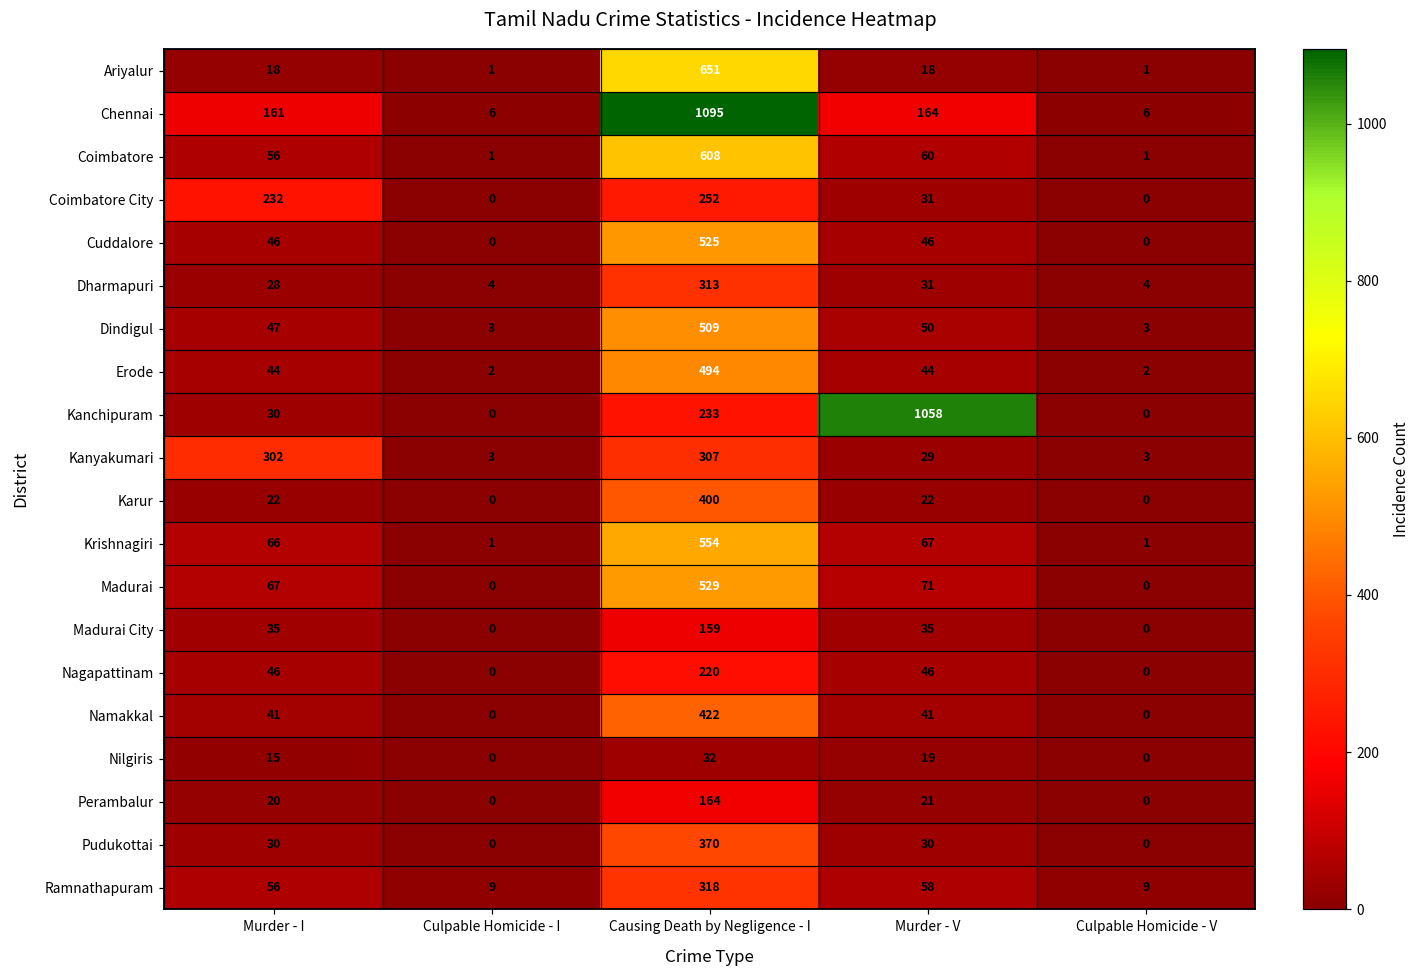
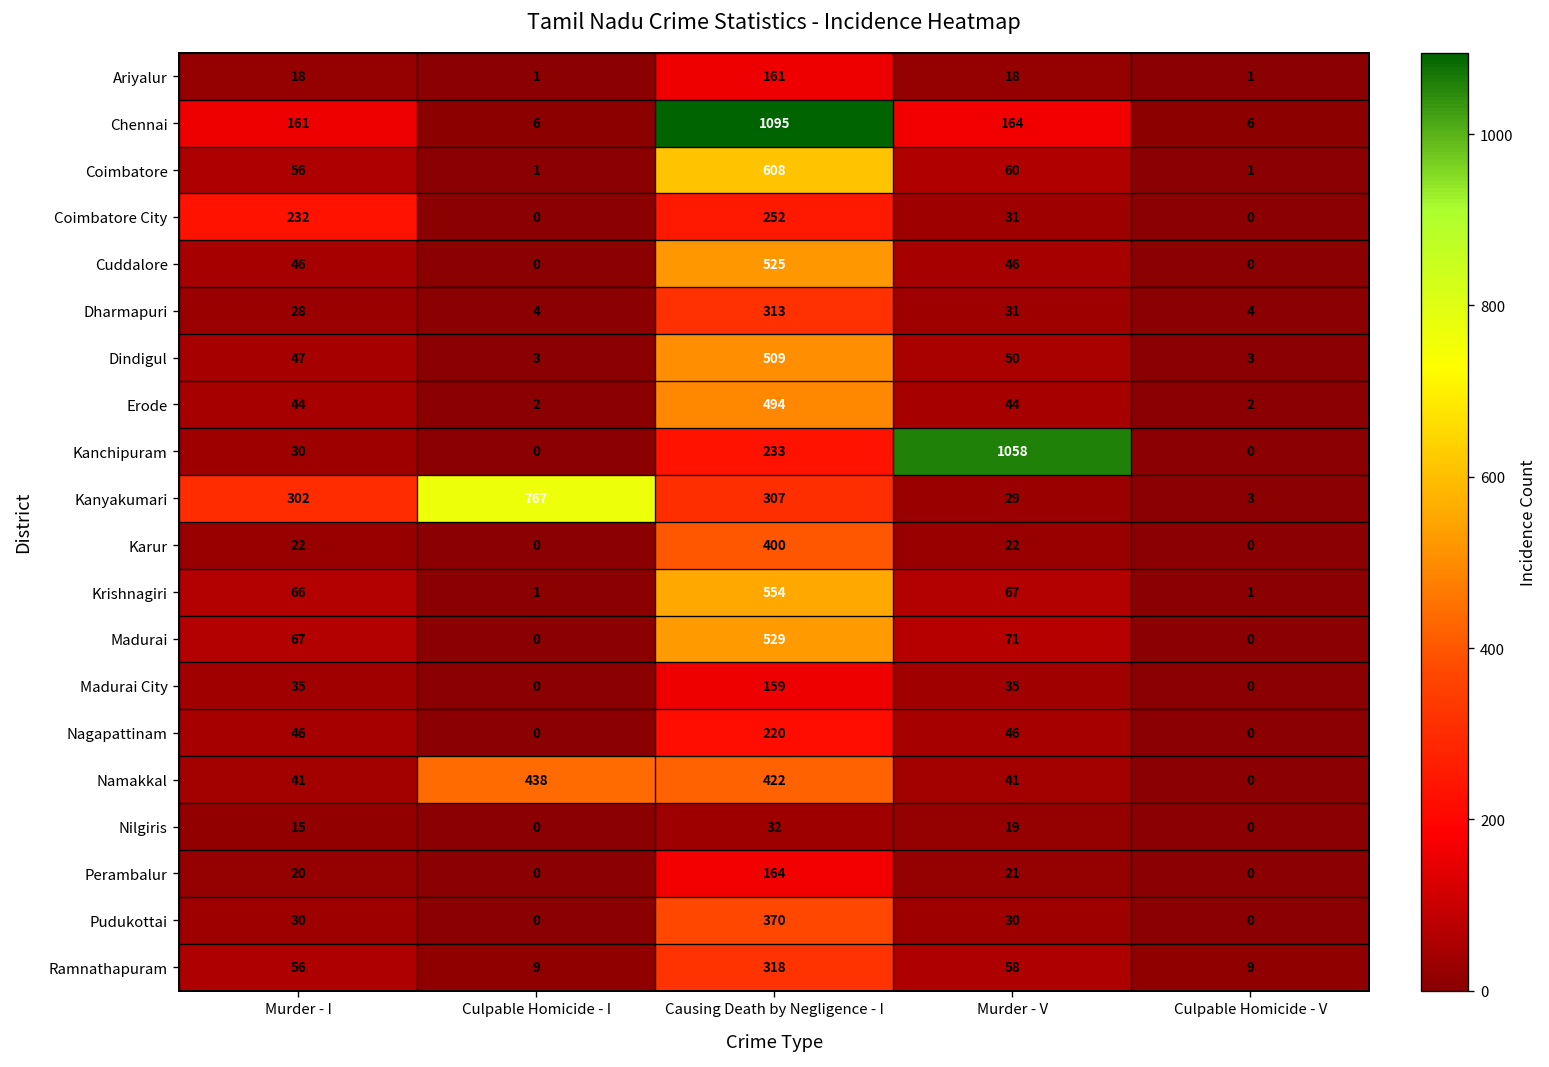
Ariyalur, Causing Death by Negligence - I: 651 -> 161
Kanyakumari, Culpable Homicide - I: 3 -> 767
Namakkal, Culpable Homicide - I: 0 -> 438
